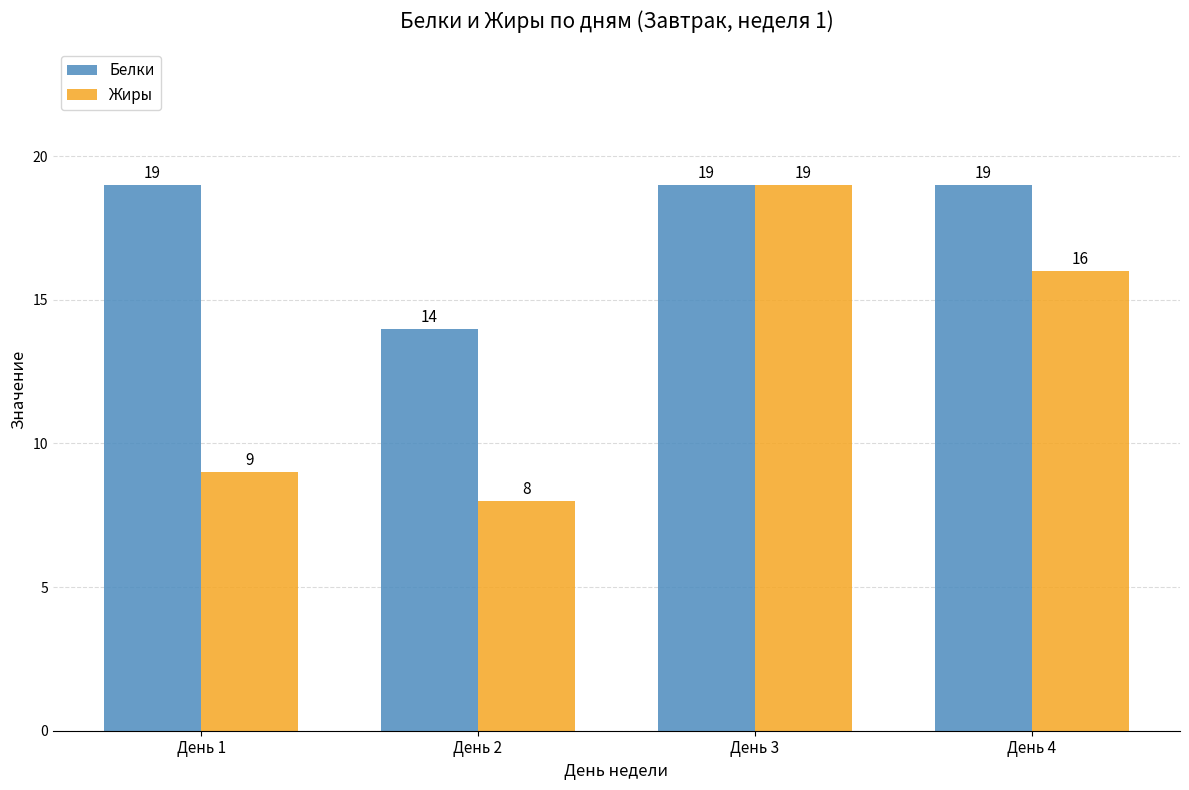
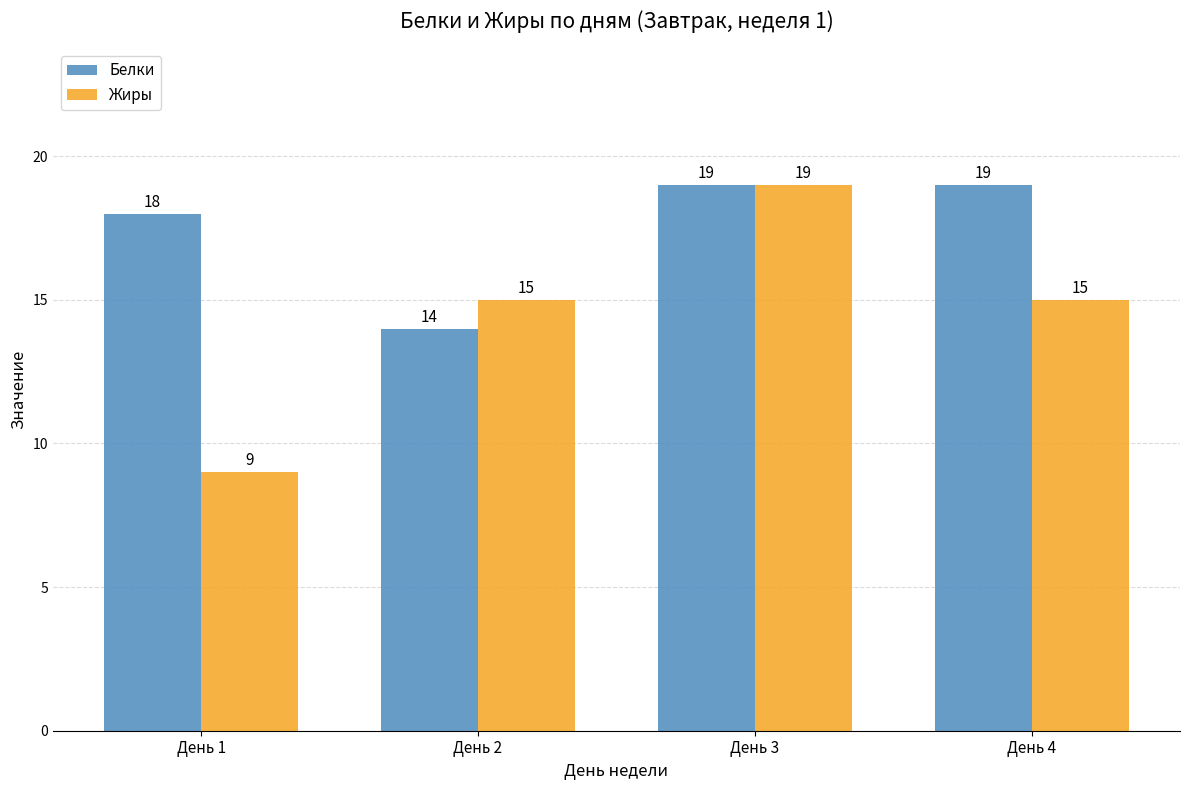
Белки, День 1: 19 -> 18
Жиры, День 2: 8 -> 15
Жиры, День 4: 16 -> 15
